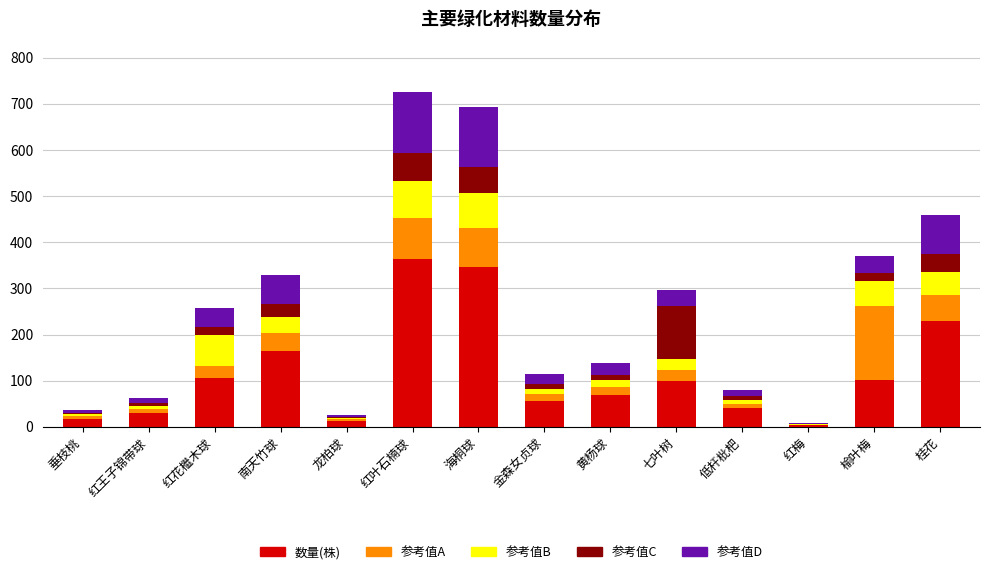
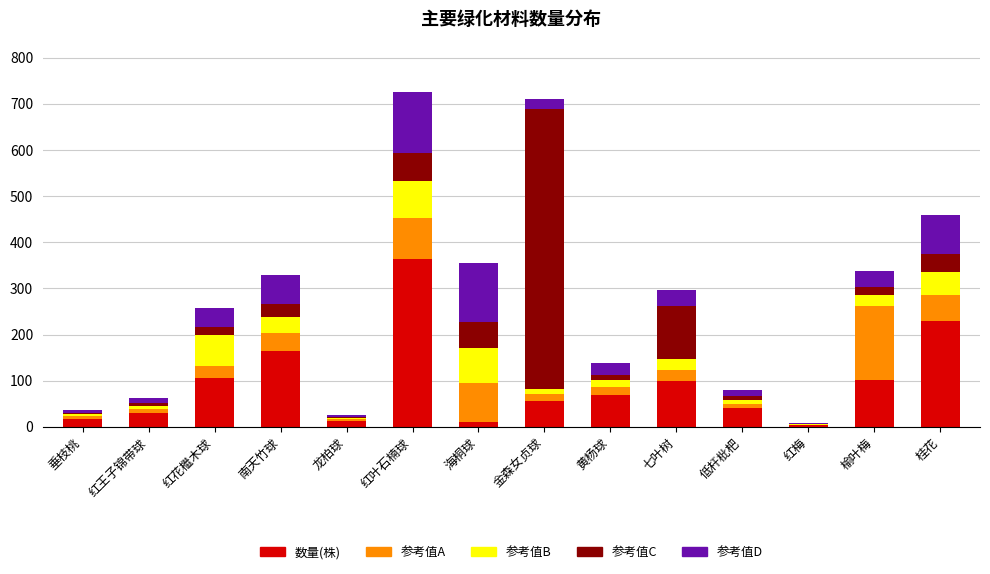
数量(株), 海桐球: 350 -> 10
参考值C, 金森女贞球: 10 -> 610
参考值B, 榆叶梅: 60 -> 20
